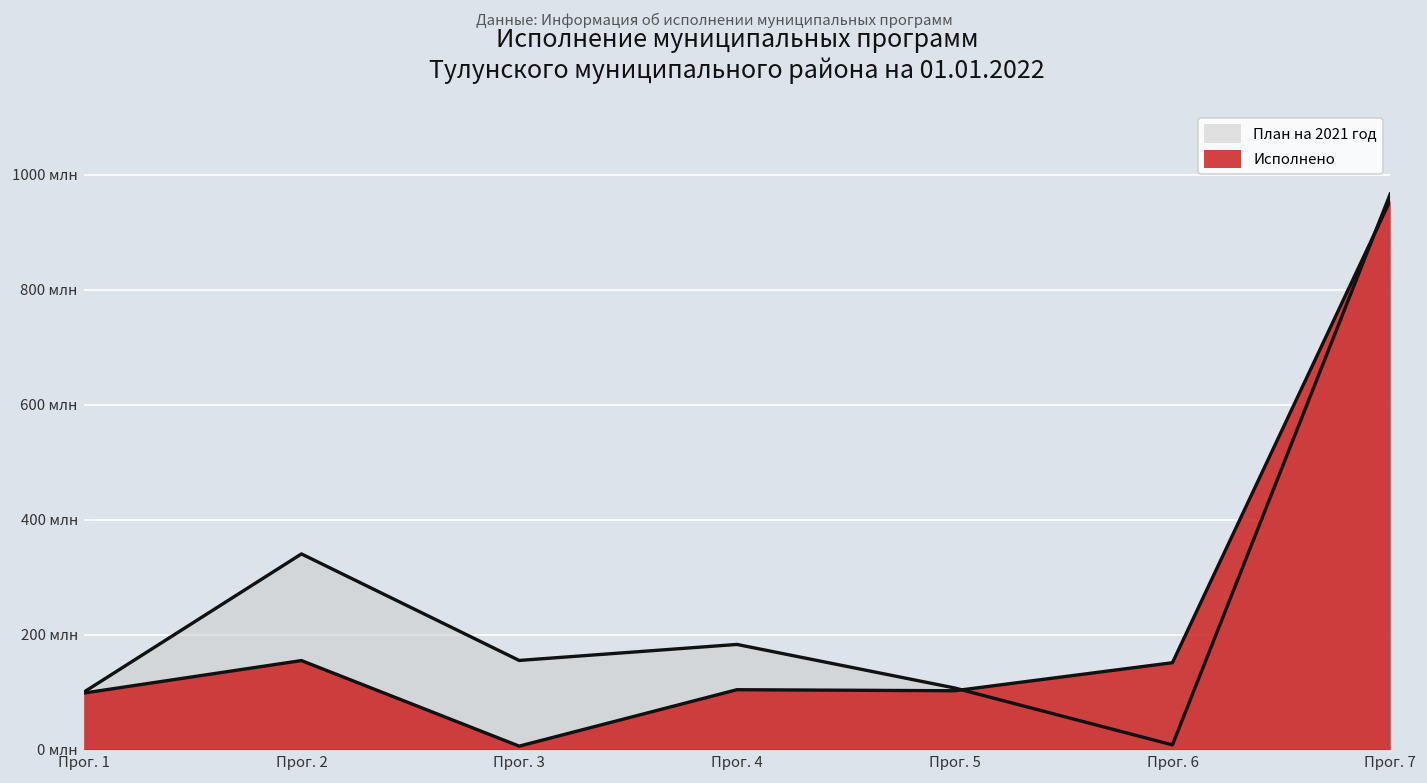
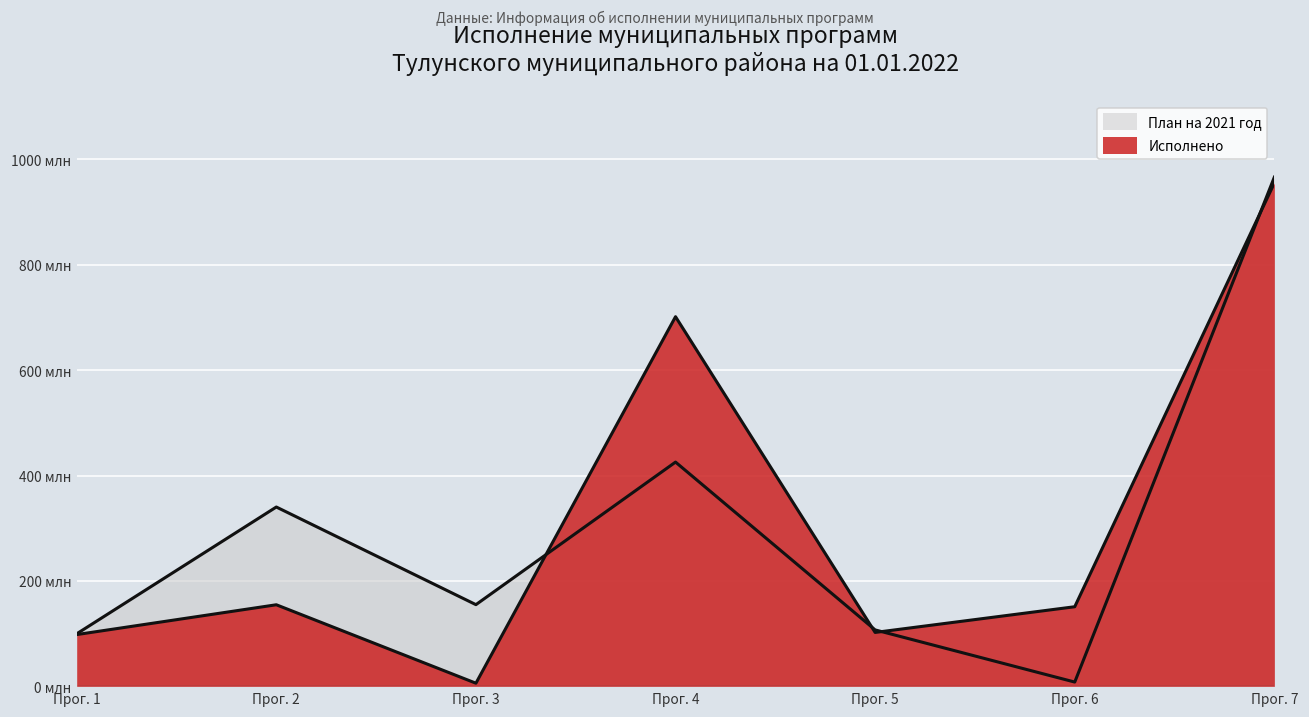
План на 2021 год, Прог. 4: 180 млн -> 430 млн
Исполнено, Прог. 4: 100 млн -> 700 млн
